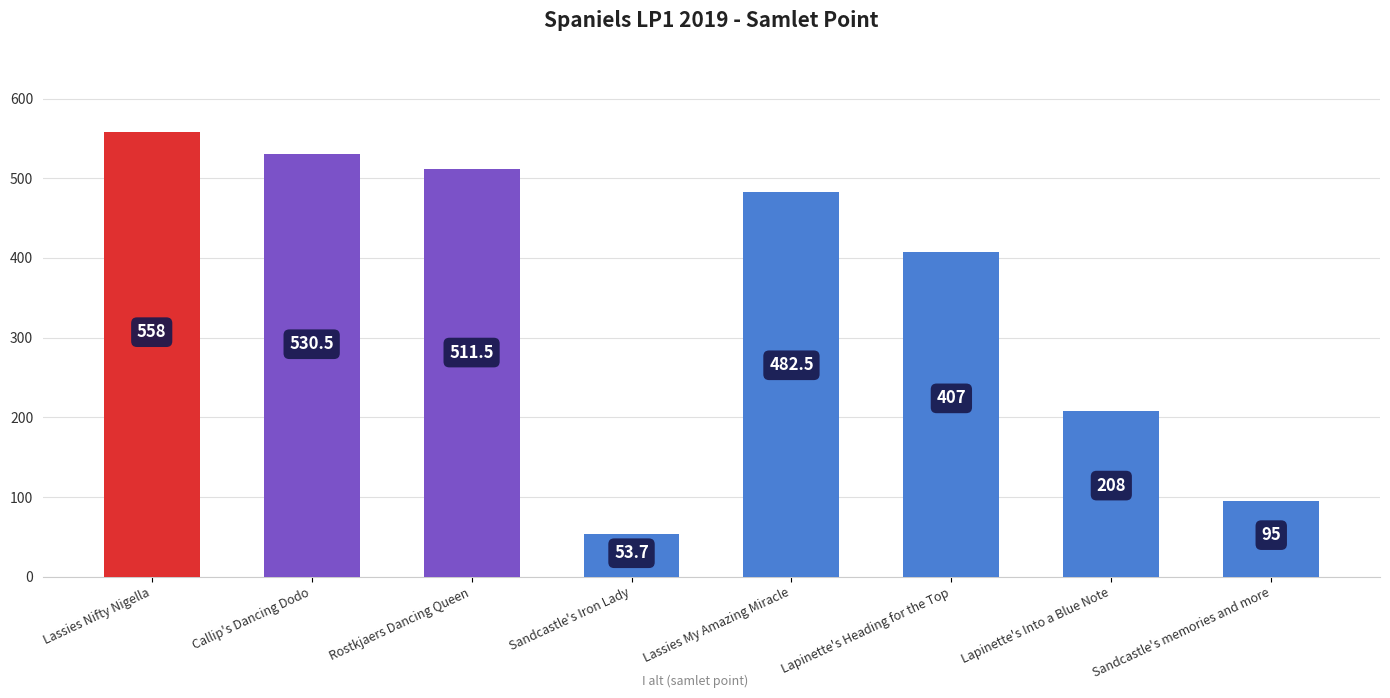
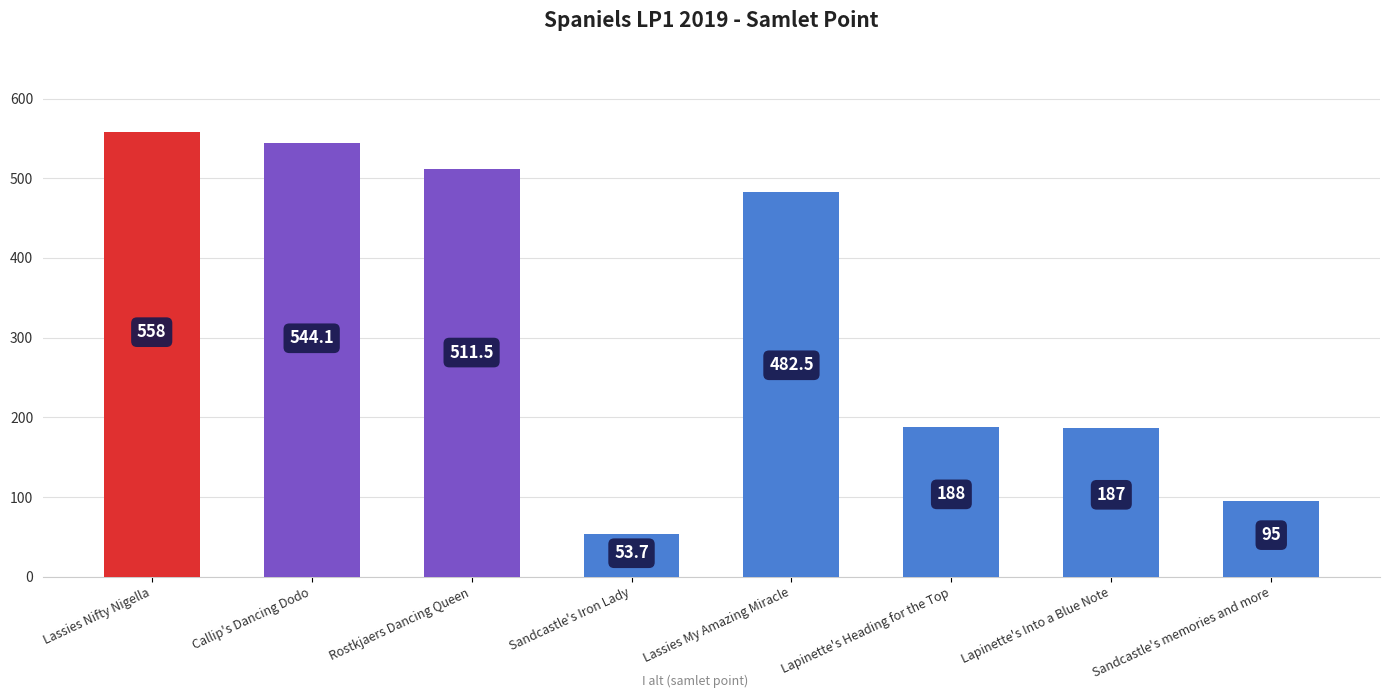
Callip's Dancing Dodo: 530.5 -> 544.1
Lapinette's Heading for the Top: 407 -> 188
Lapinette's Into a Blue Note: 208 -> 187
